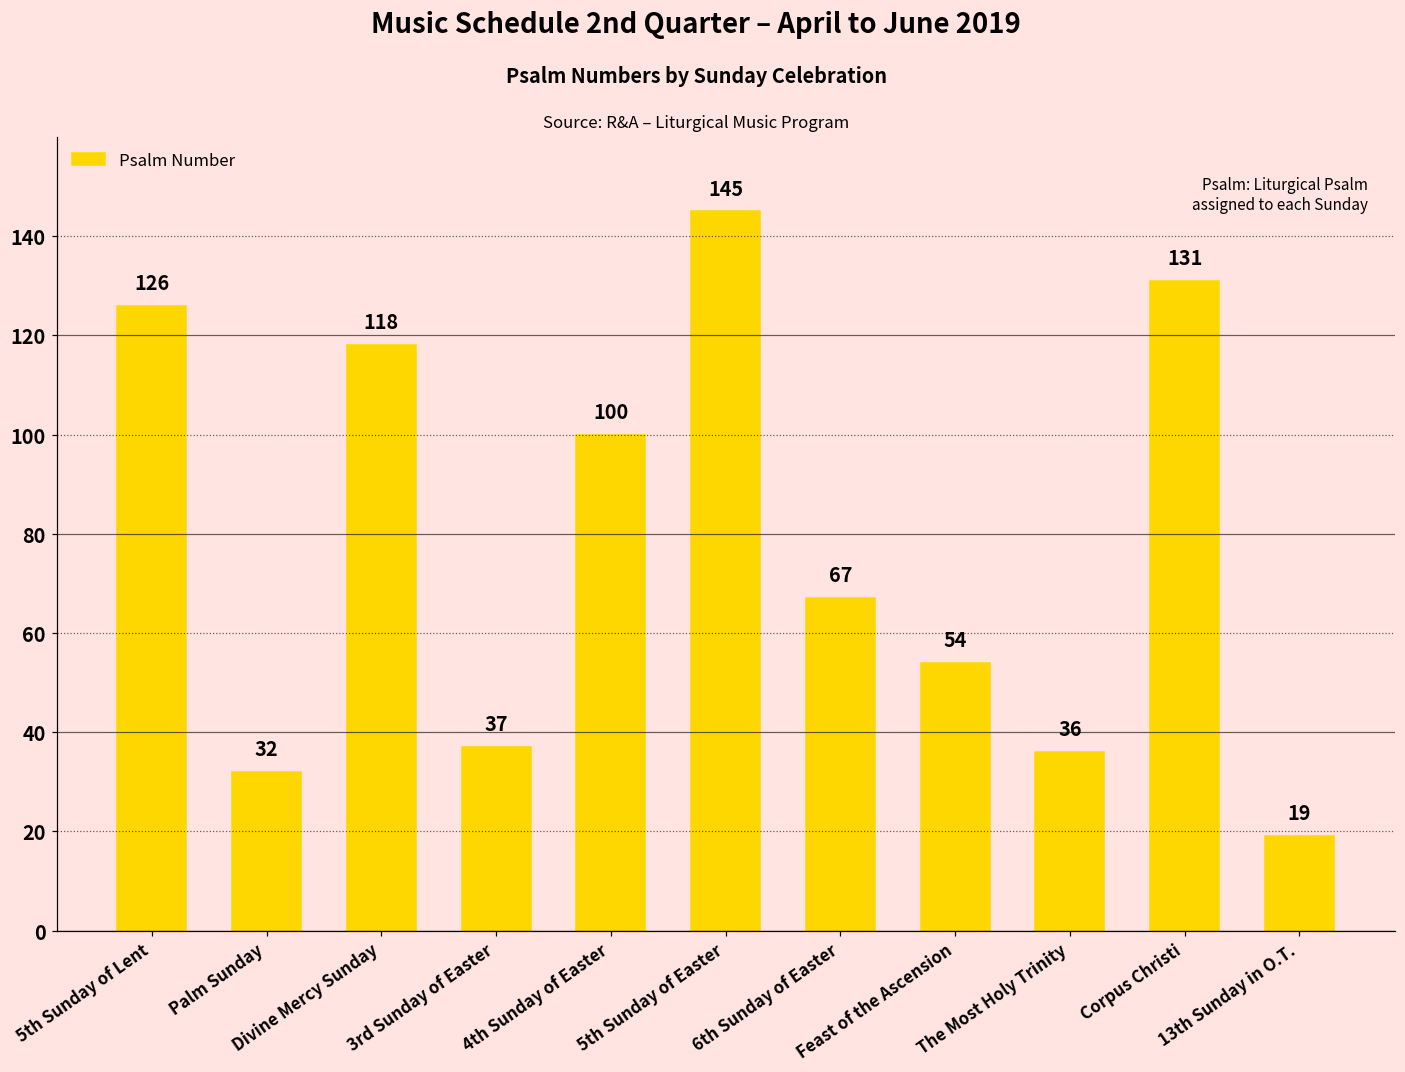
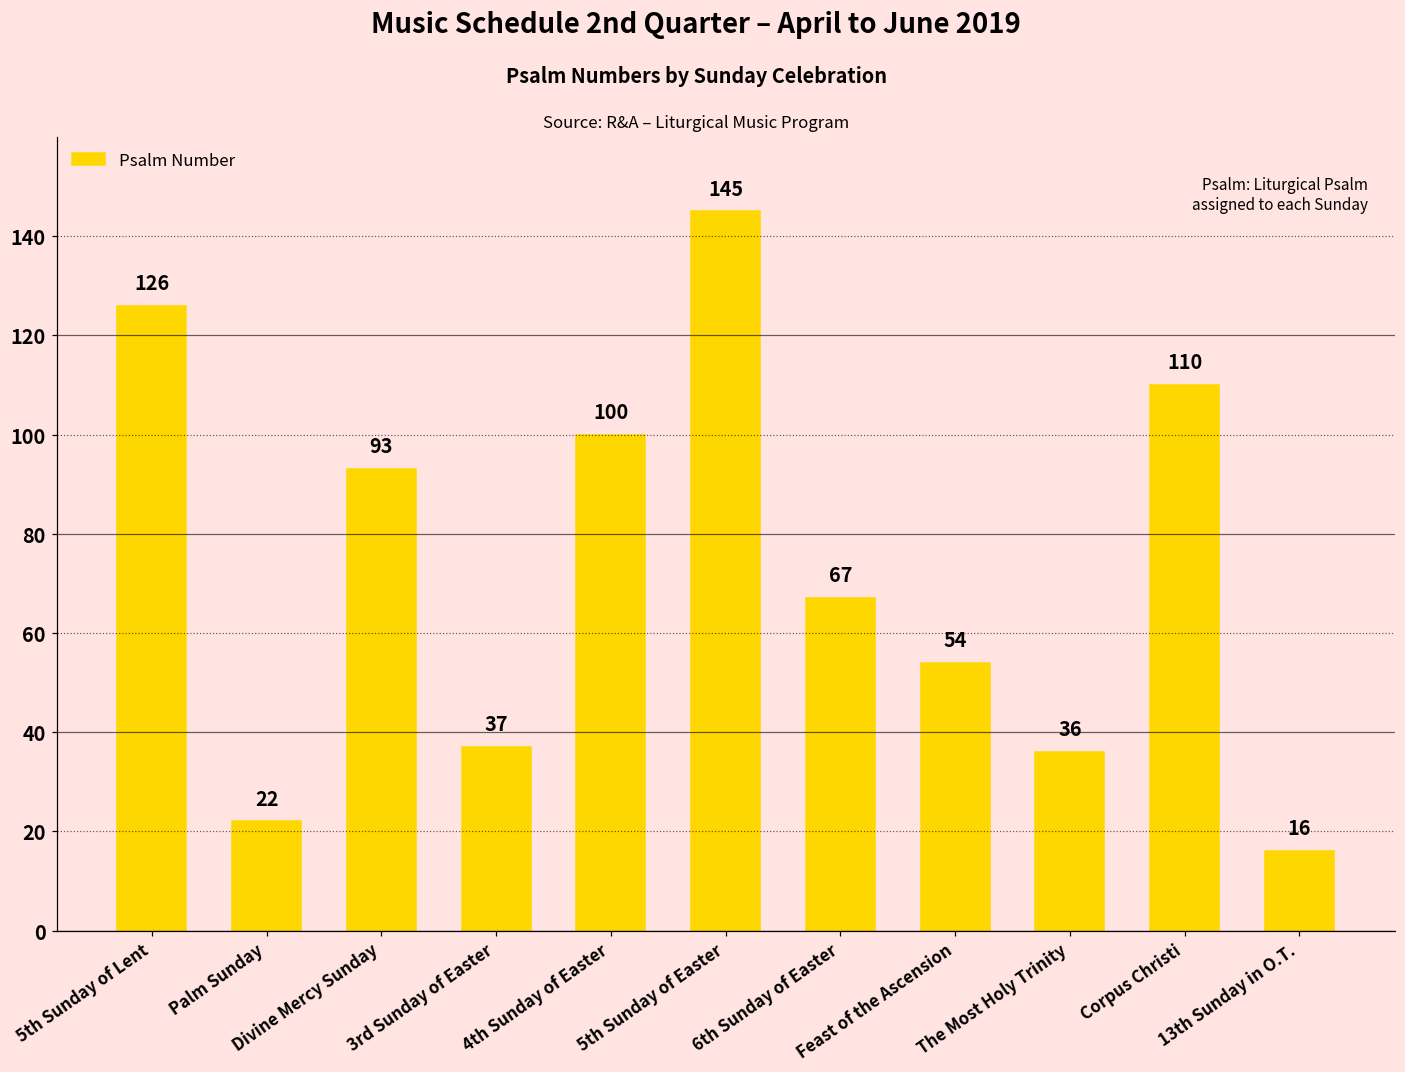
Palm Sunday: 32 -> 22
Divine Mercy Sunday: 118 -> 93
Corpus Christi: 131 -> 110
13th Sunday in O.T.: 19 -> 16
